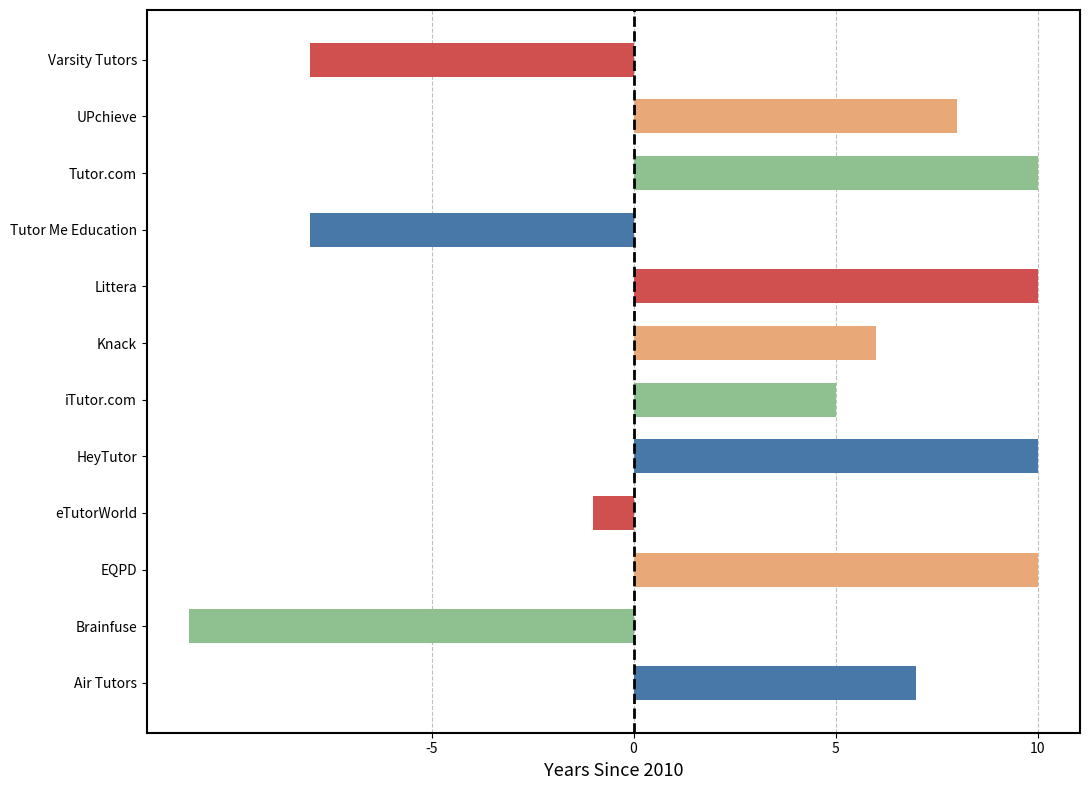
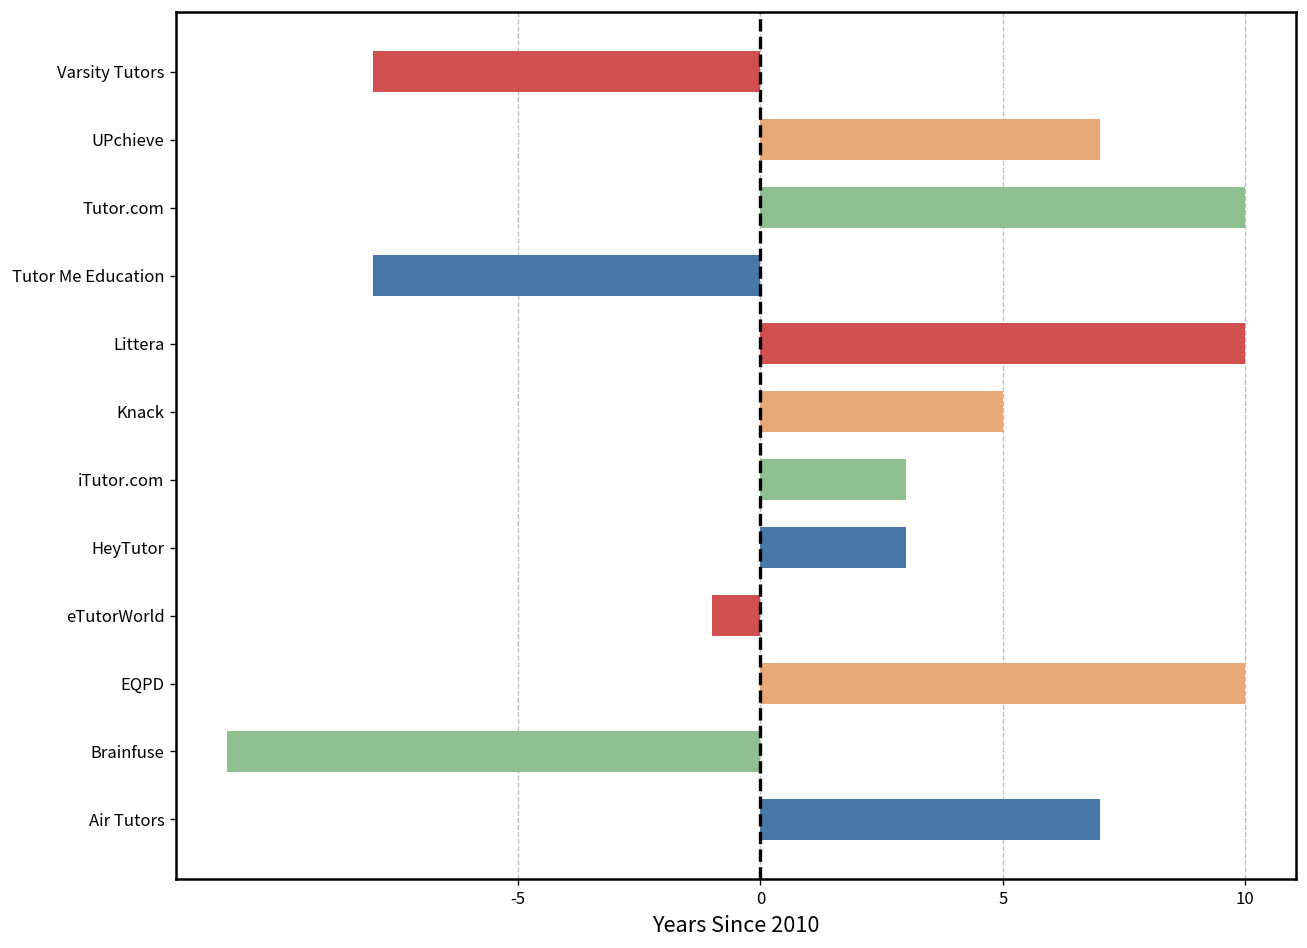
UPchieve: 8.0 -> 7.0
Knack: 6.0 -> 5.0
iTutor.com: 5.0 -> 3.0
HeyTutor: 10.0 -> 3.0
